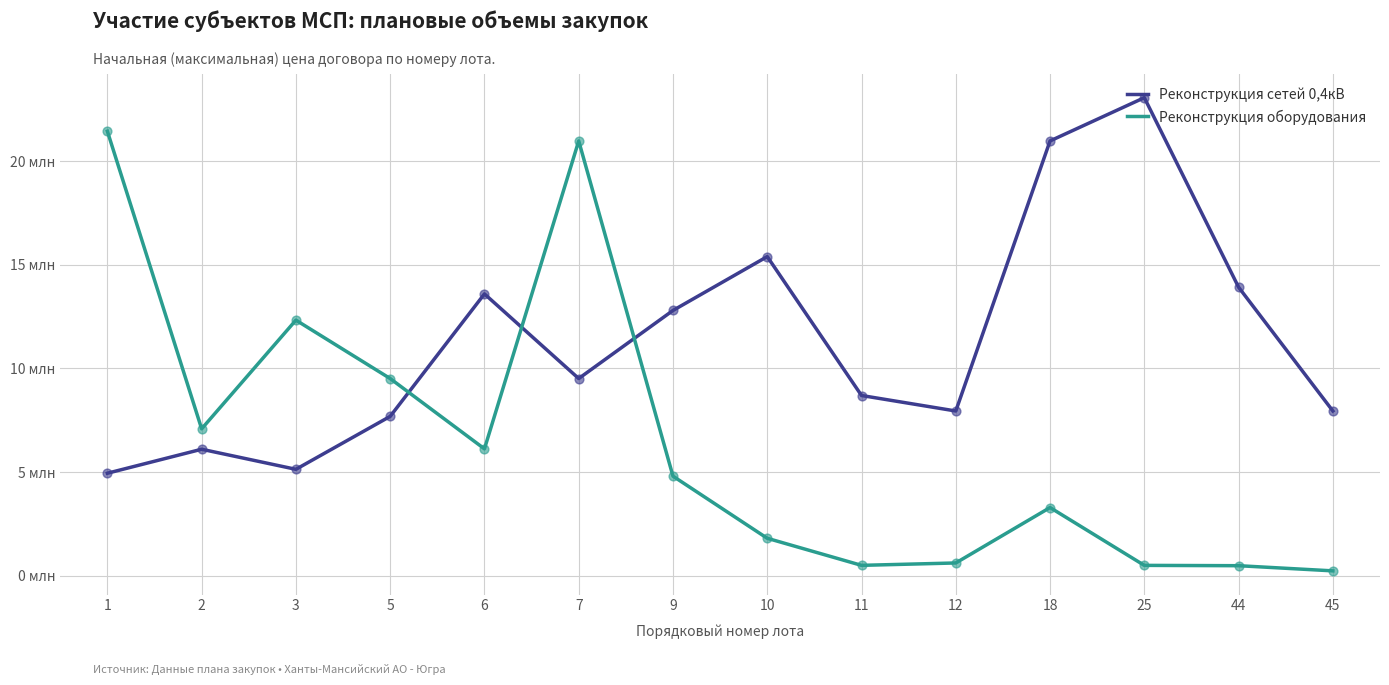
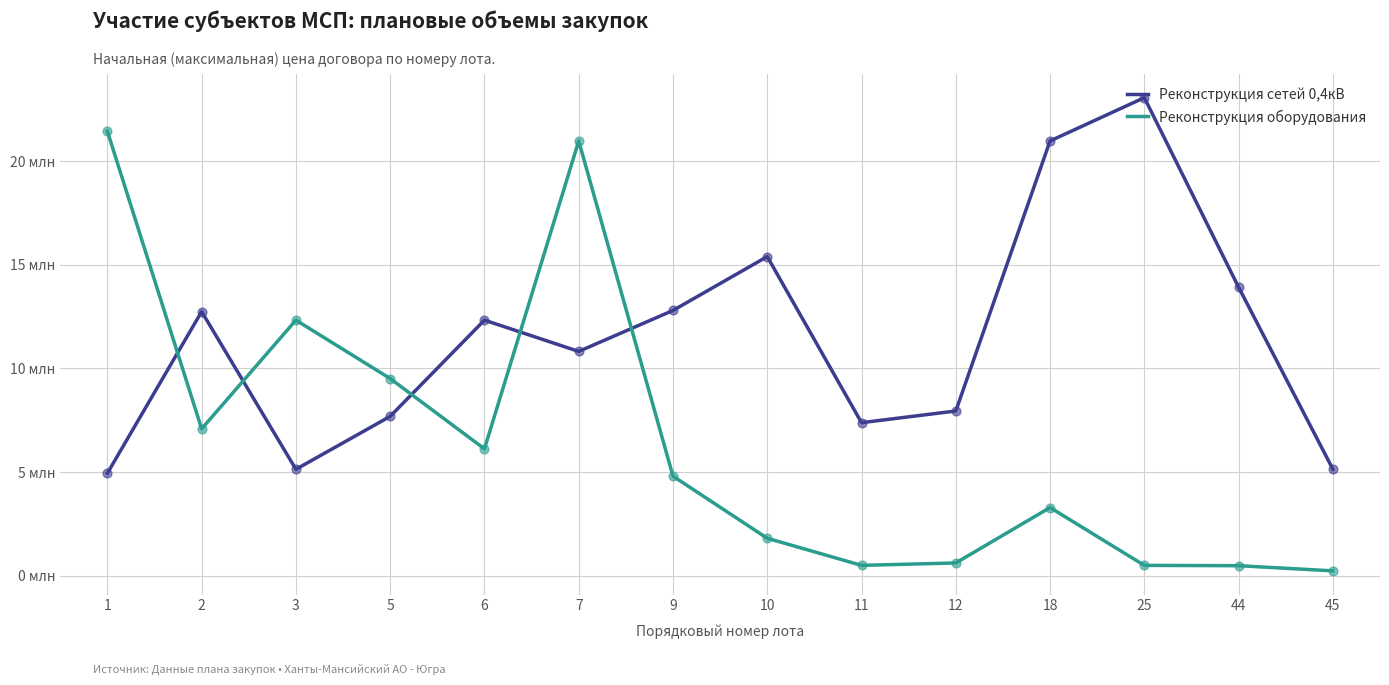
Реконструкция сетей 0,4кВ, 2: 6.1 млн -> 12.7 млн
Реконструкция сетей 0,4кВ, 6: 13.6 млн -> 12.3 млн
Реконструкция сетей 0,4кВ, 7: 9.5 млн -> 10.8 млн
Реконструкция сетей 0,4кВ, 11: 8.7 млн -> 7.4 млн
Реконструкция сетей 0,4кВ, 45: 7.9 млн -> 5.1 млн
